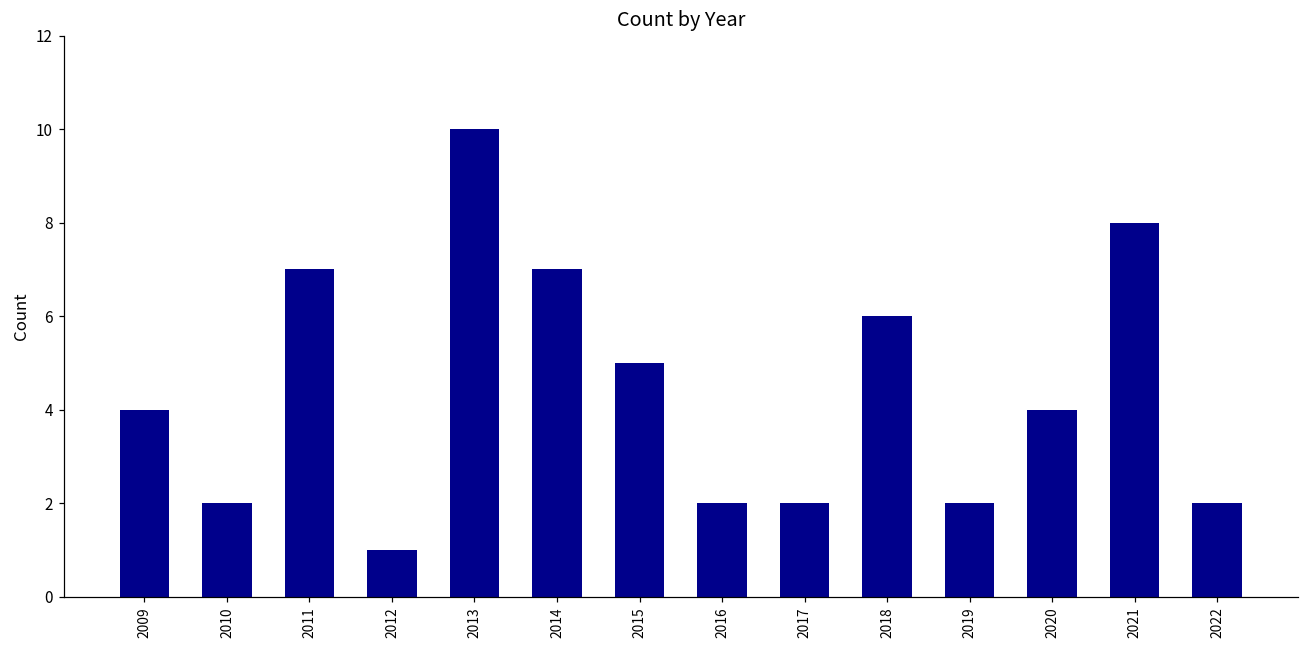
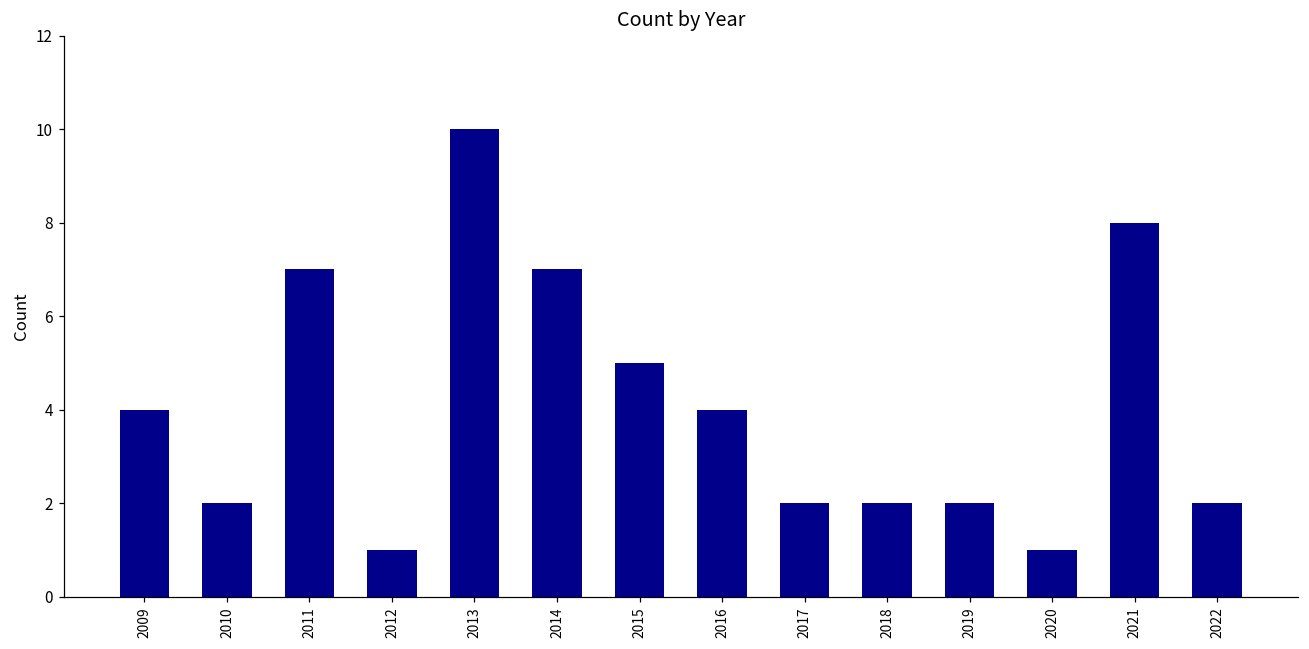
2016: 2 -> 4
2018: 6 -> 2
2020: 4 -> 1
